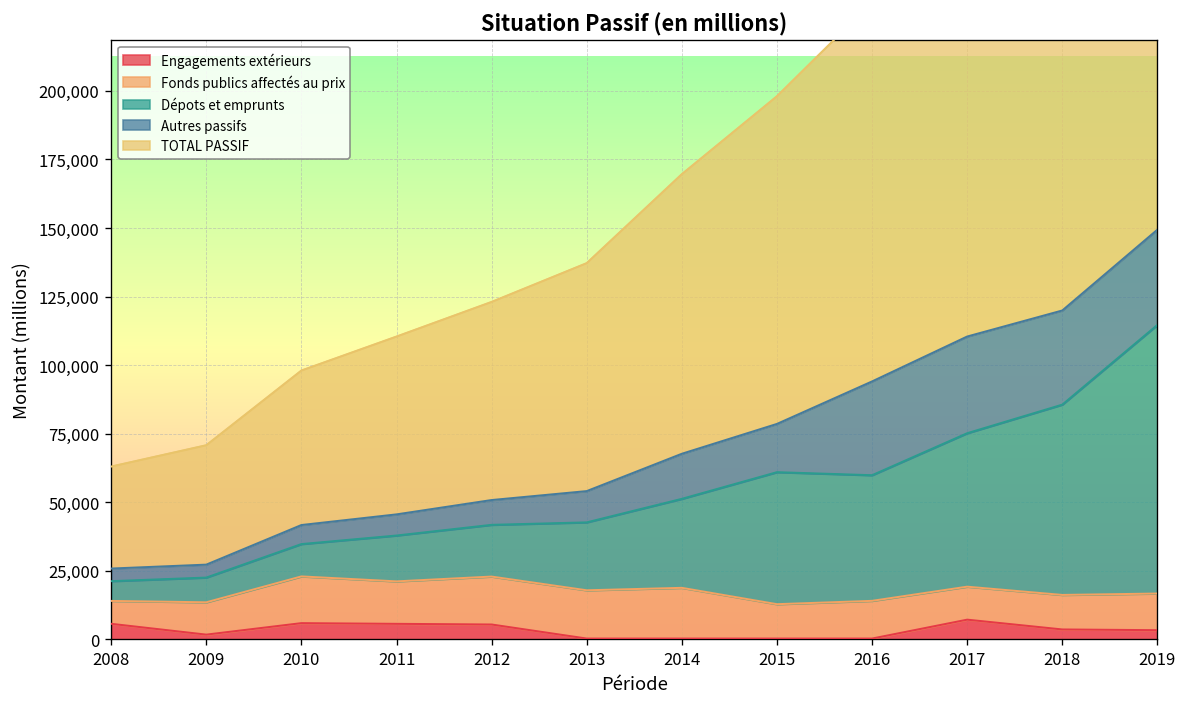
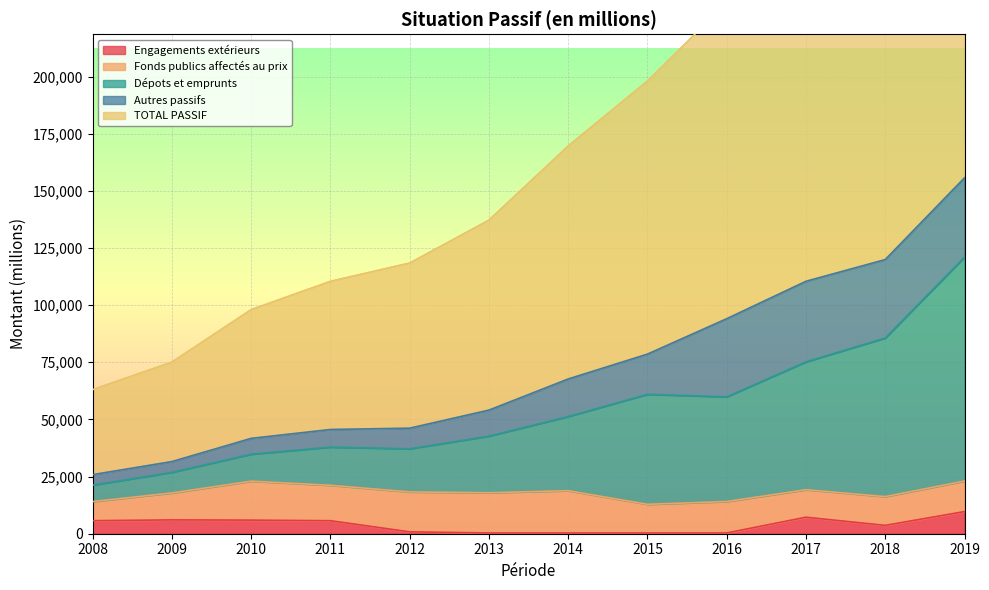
Engagements extérieurs, 2009: 2,000 -> 6,000
Engagements extérieurs, 2012: 5,000 -> 1,000
Engagements extérieurs, 2019: 3,000 -> 10,000
